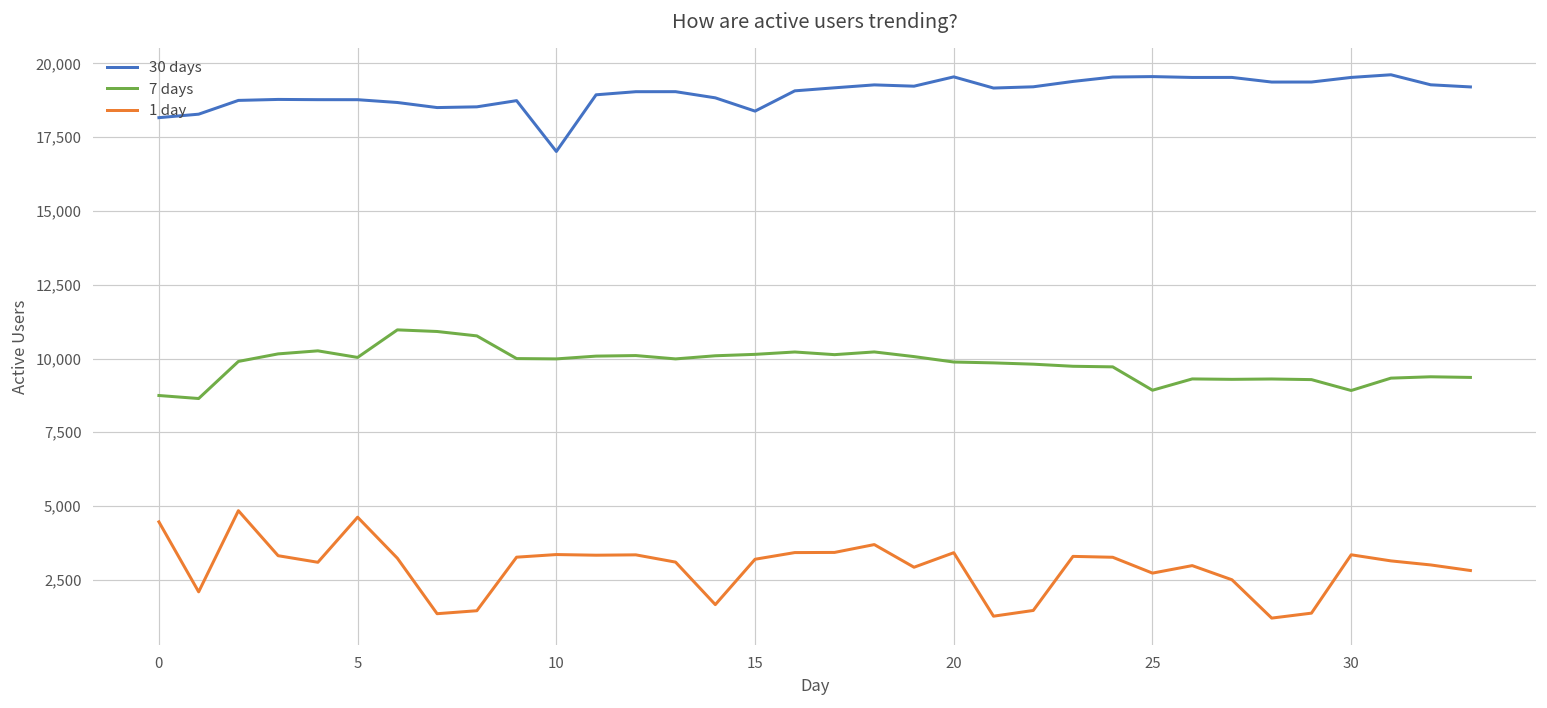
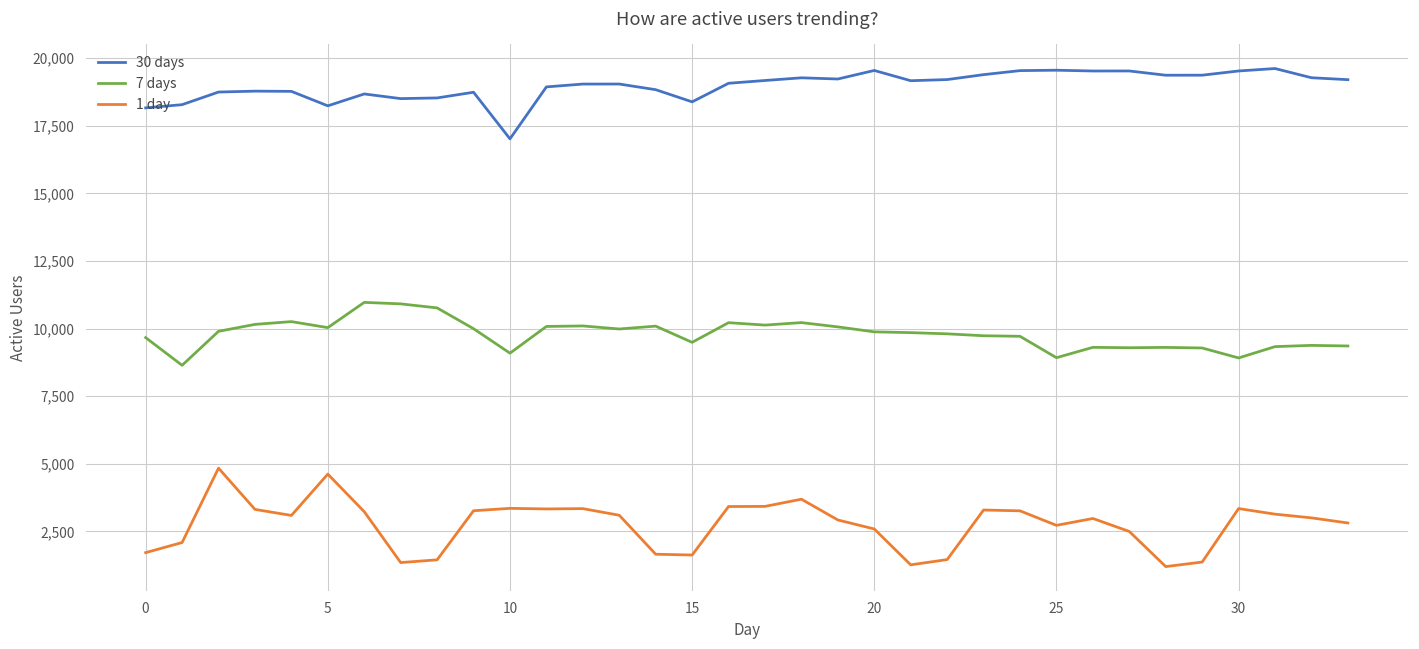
7 days, 0: 8,700 -> 9,700
1 day, 0: 4,500 -> 1,700
30 days, 5: 18,800 -> 18,200
7 days, 10: 10,000 -> 9,100
7 days, 15: 10,100 -> 9,500
1 day, 15: 3,200 -> 1,600
1 day, 20: 3,400 -> 2,600
